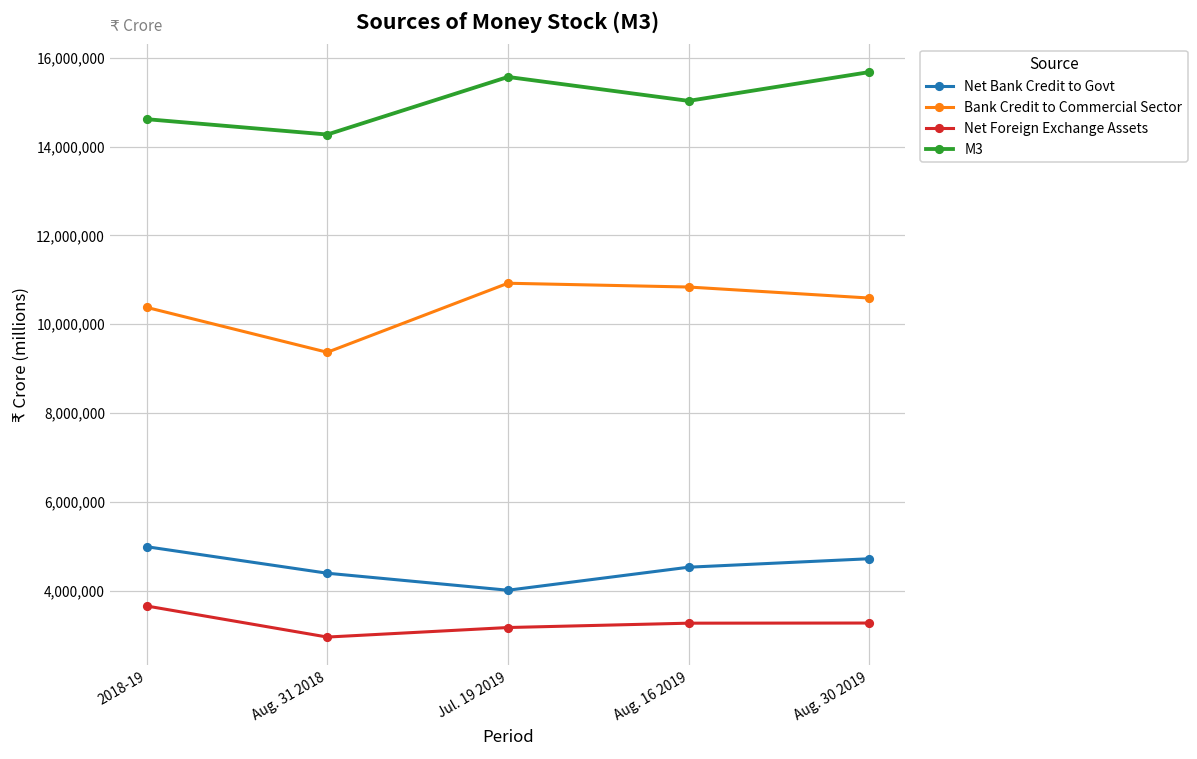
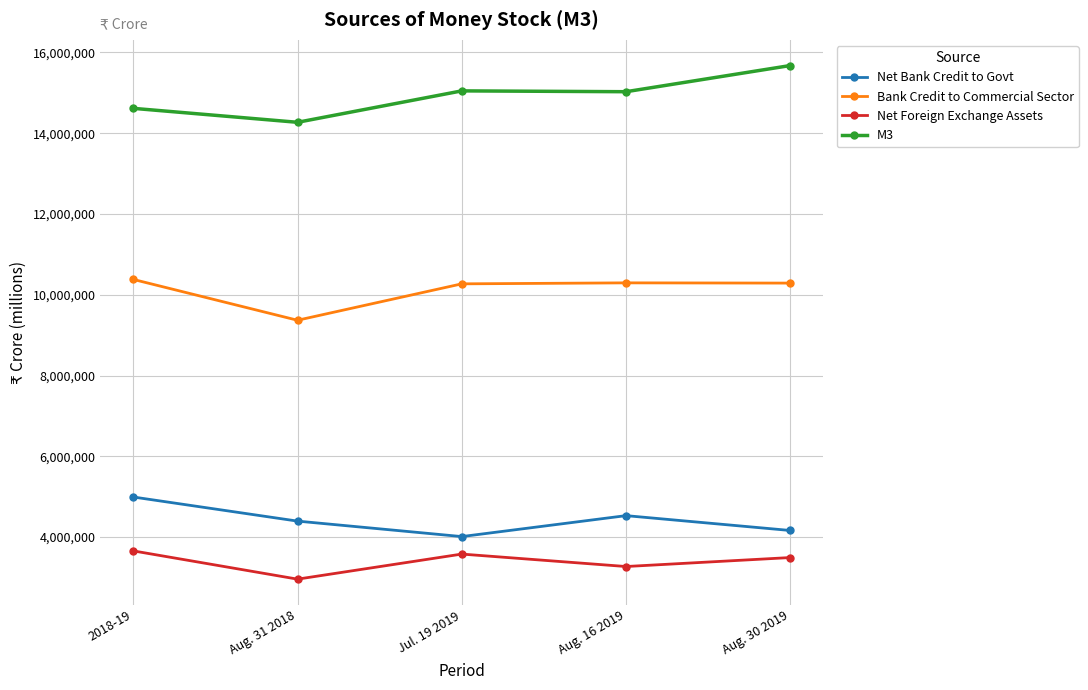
Bank Credit to Commercial Sector, Jul. 19 2019: 10,900,000 -> 10,300,000
Net Foreign Exchange Assets, Jul. 19 2019: 3,200,000 -> 3,600,000
M3, Jul. 19 2019: 15,600,000 -> 15,000,000
Bank Credit to Commercial Sector, Aug. 16 2019: 10,800,000 -> 10,300,000
Net Bank Credit to Govt, Aug. 30 2019: 4,700,000 -> 4,200,000
Bank Credit to Commercial Sector, Aug. 30 2019: 10,600,000 -> 10,300,000
Net Foreign Exchange Assets, Aug. 30 2019: 3,300,000 -> 3,500,000
